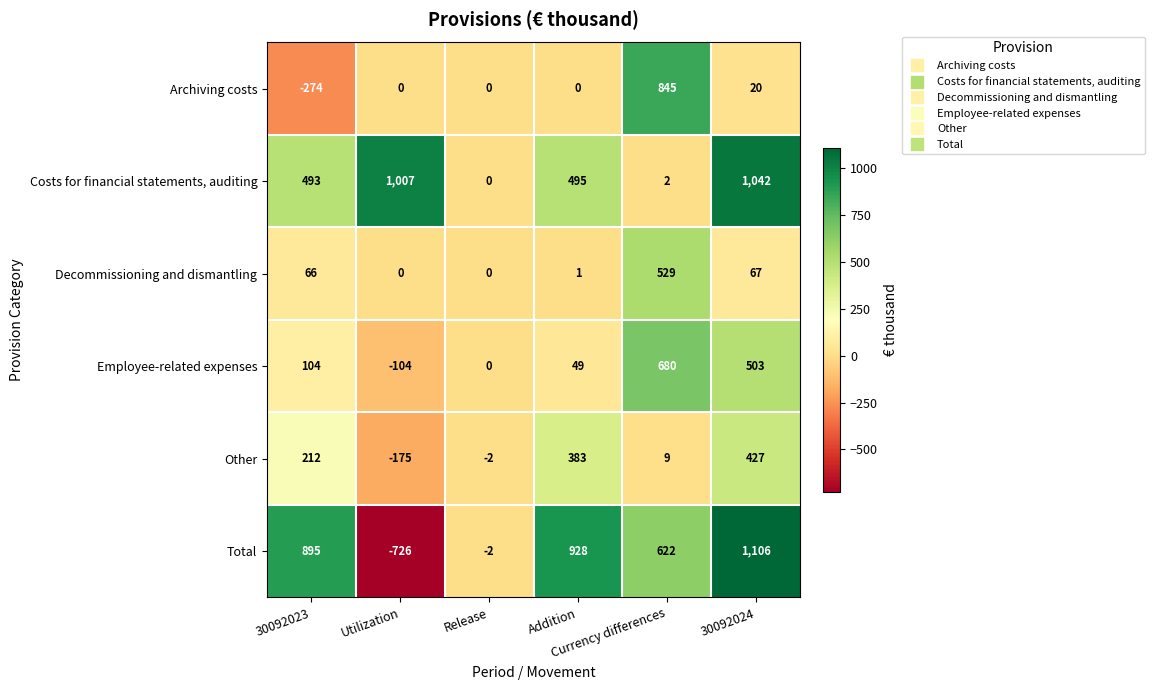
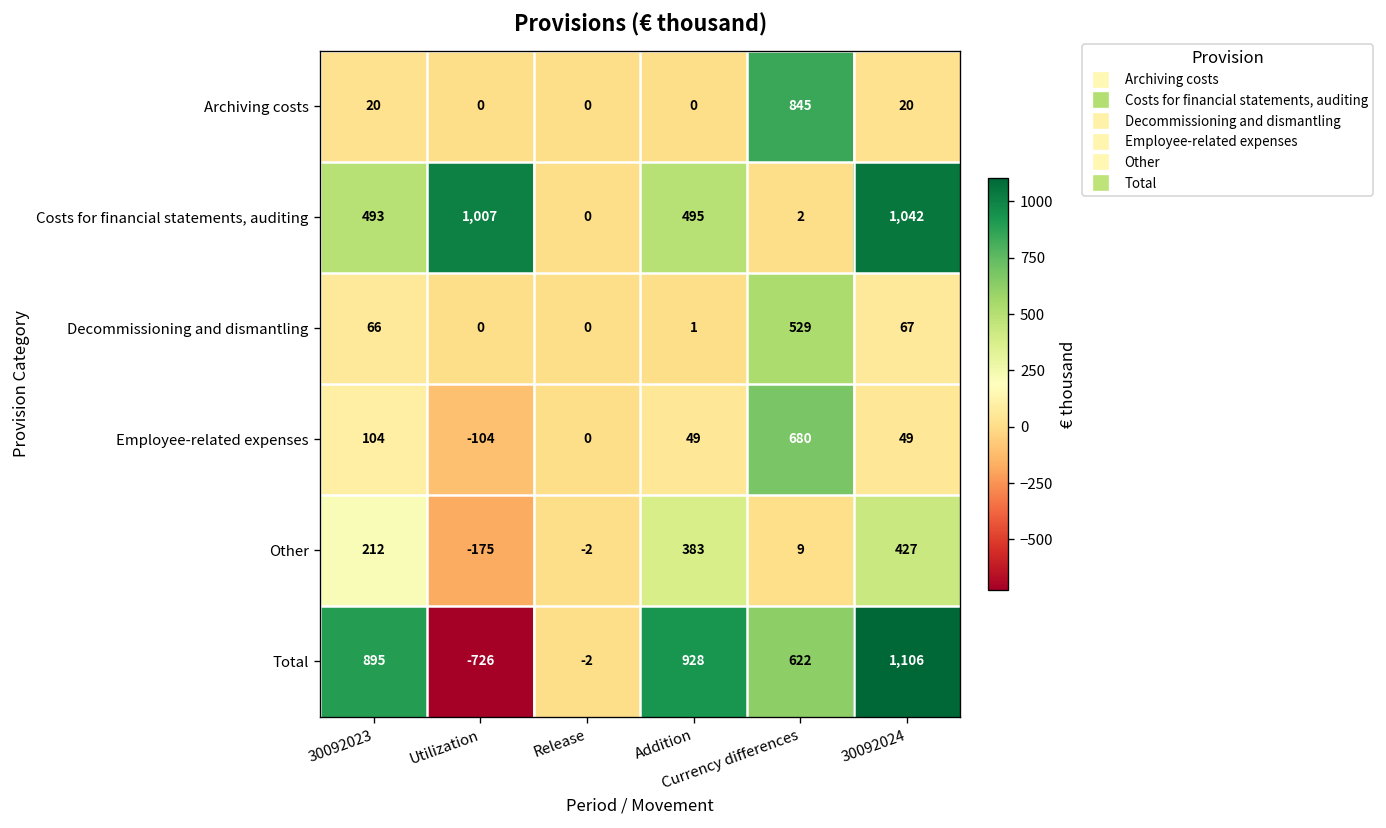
Archiving costs, 30092023: -274 -> 20
Employee-related expenses, 30092024: 503 -> 49
